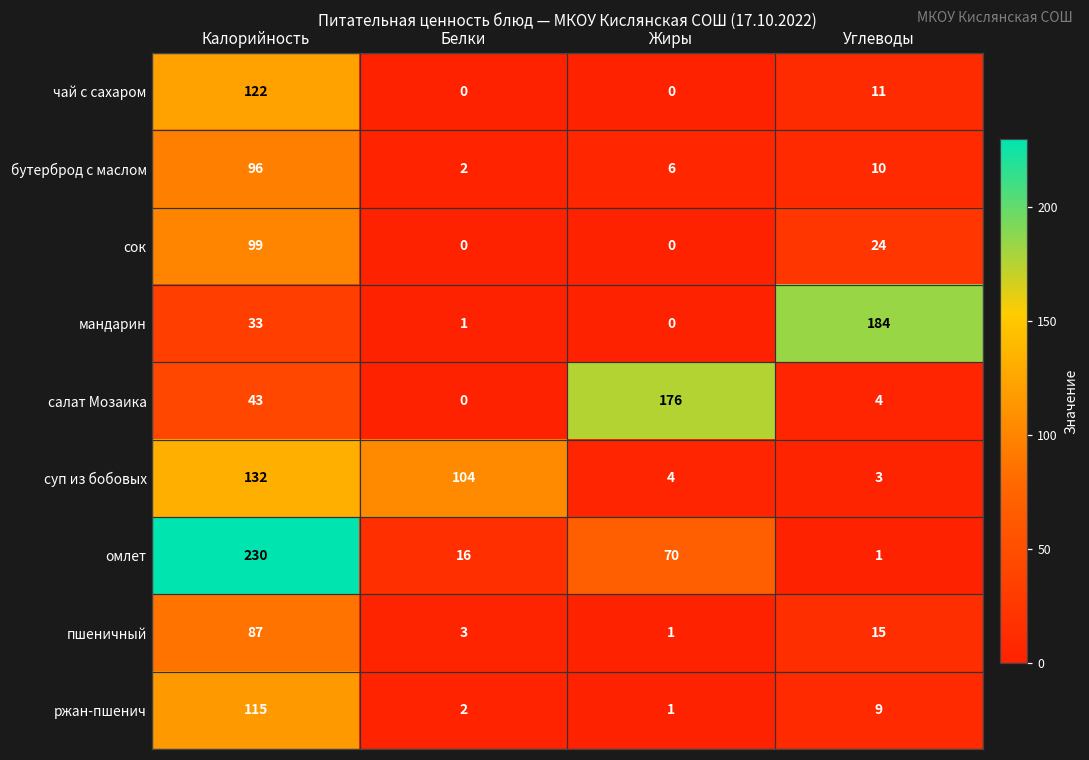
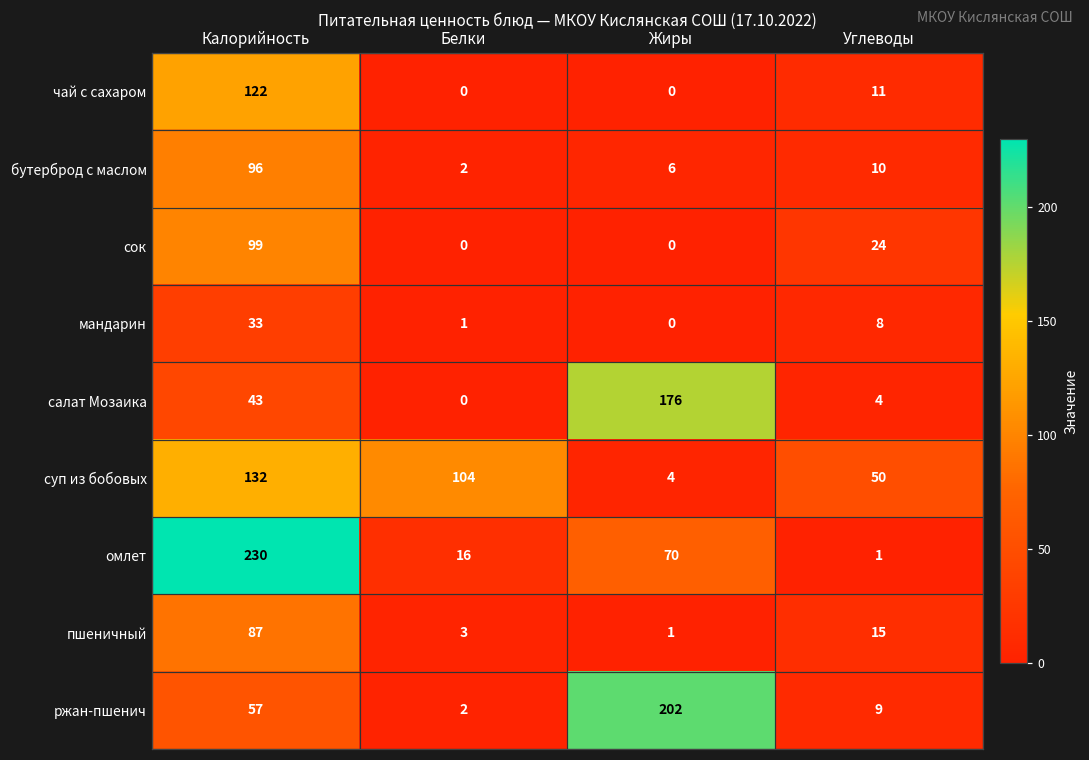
мандарин, Углеводы: 184 -> 8
суп из бобовых, Углеводы: 3 -> 50
ржан-пшенич, Калорийность: 115 -> 57
ржан-пшенич, Жиры: 1 -> 202
